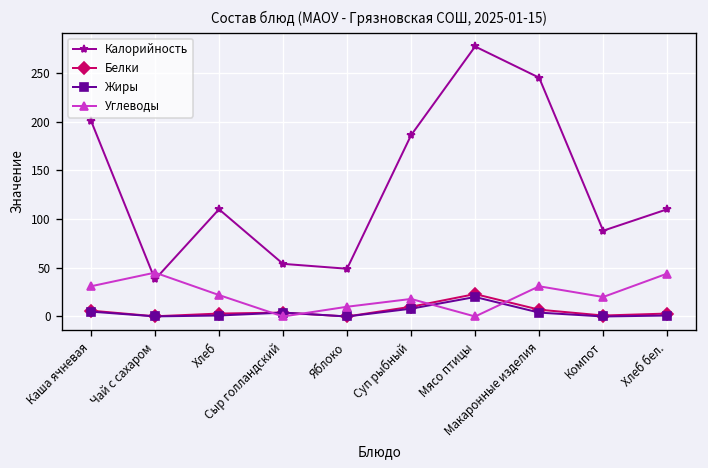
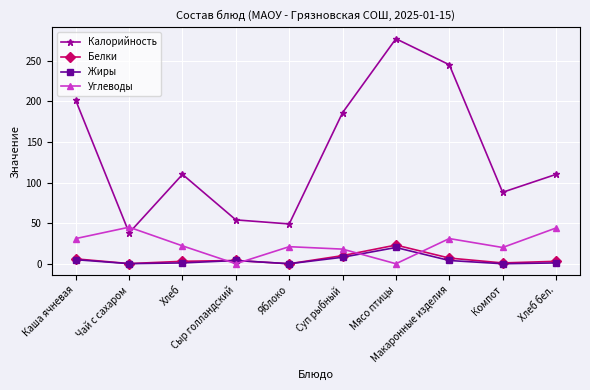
Углеводы, Яблоко: 10 -> 20
